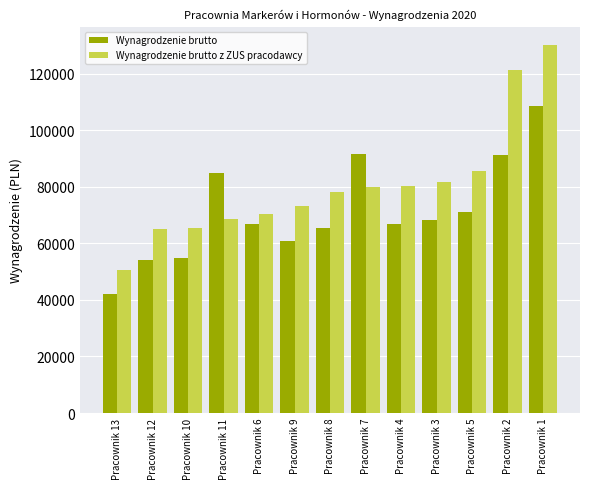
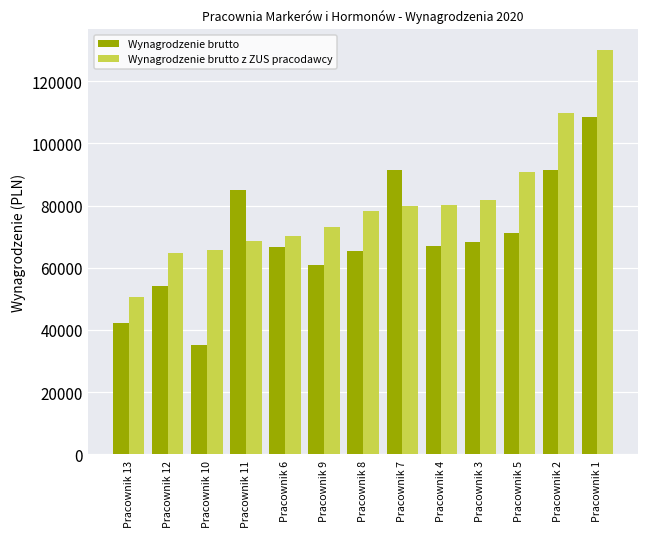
Wynagrodzenie brutto, Pracownik 10: 55000 -> 35000
Wynagrodzenie brutto z ZUS pracodawcy, Pracownik 5: 85000 -> 91000
Wynagrodzenie brutto z ZUS pracodawcy, Pracownik 2: 121000 -> 110000
